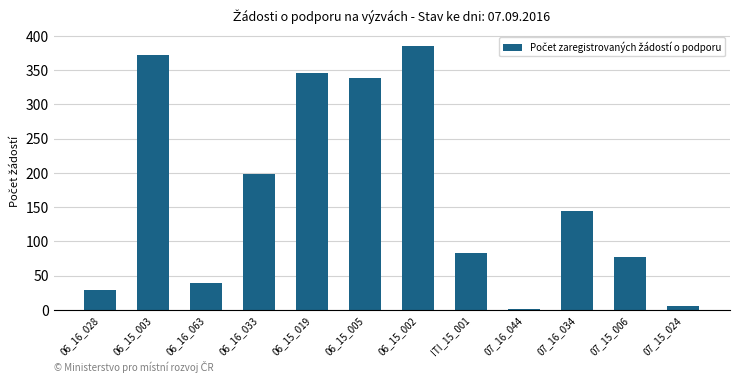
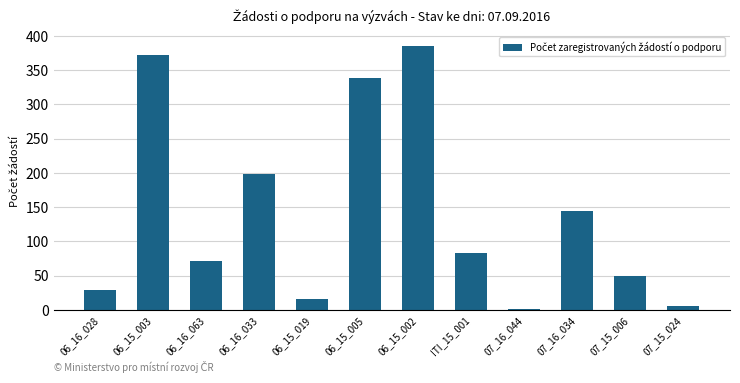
06_16_063: 40 -> 70
06_15_019: 350 -> 20
07_15_006: 80 -> 50
